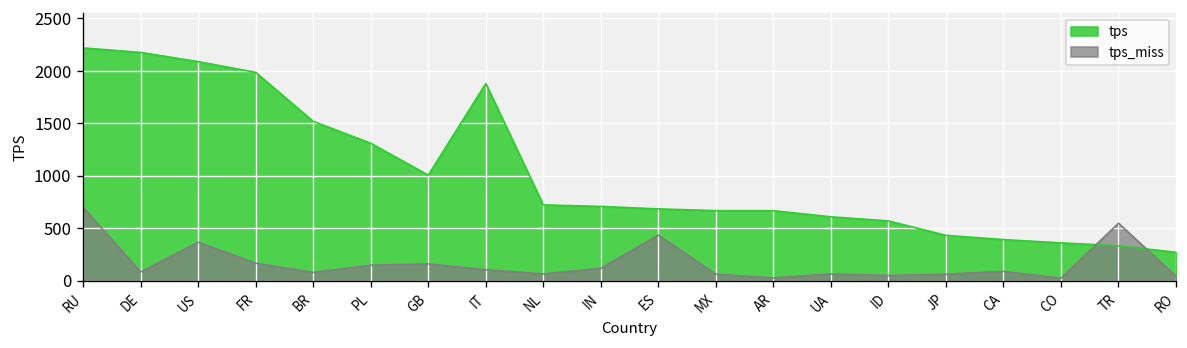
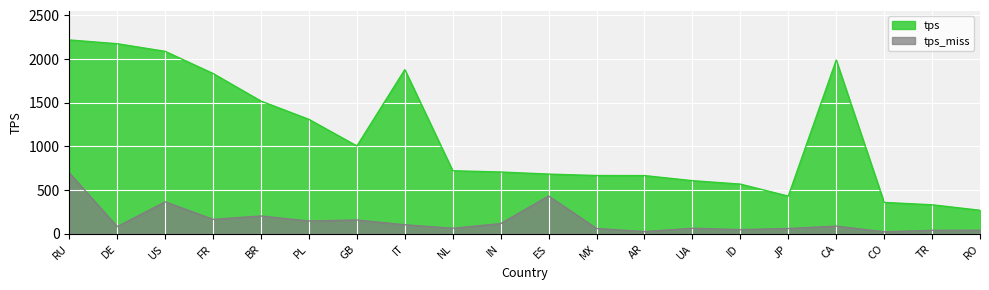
tps, FR: 2000 -> 1800
tps_miss, BR: 100 -> 200
tps, CA: 400 -> 2000
tps_miss, TR: 500 -> 0
